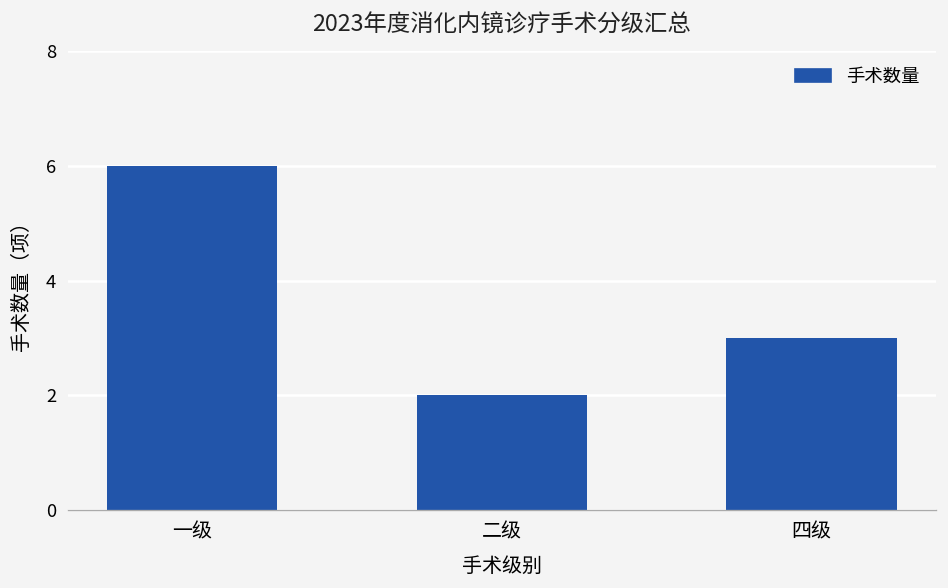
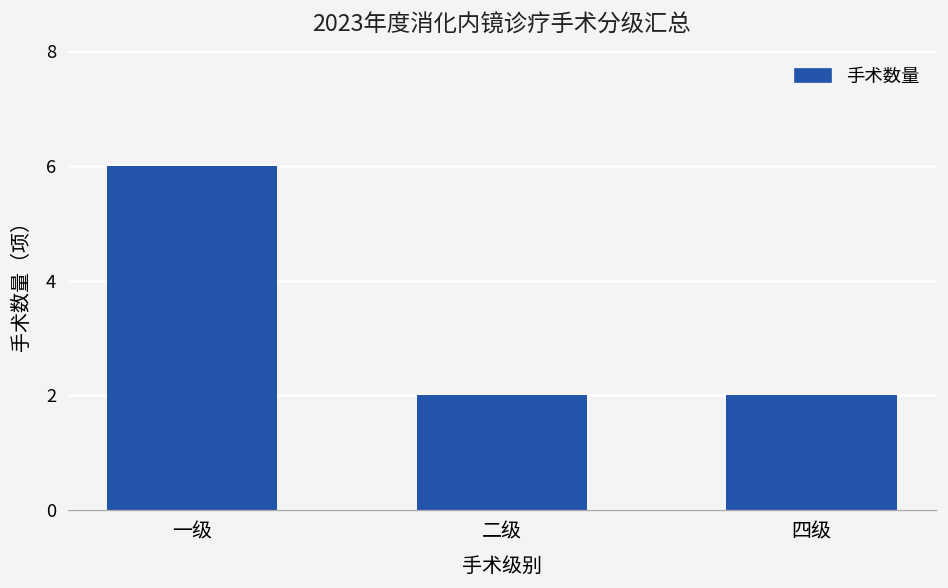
四级: 3 -> 2
